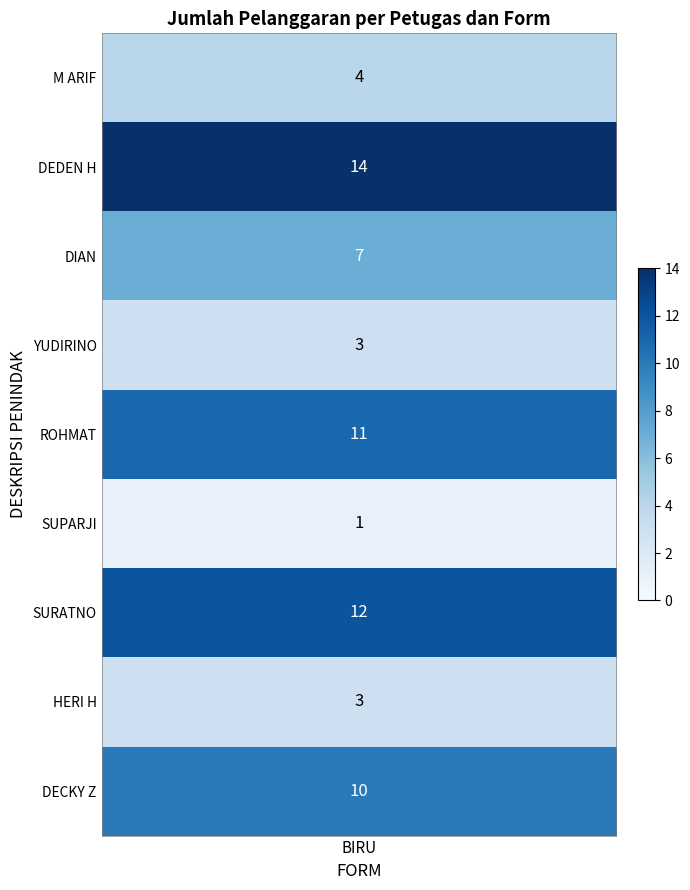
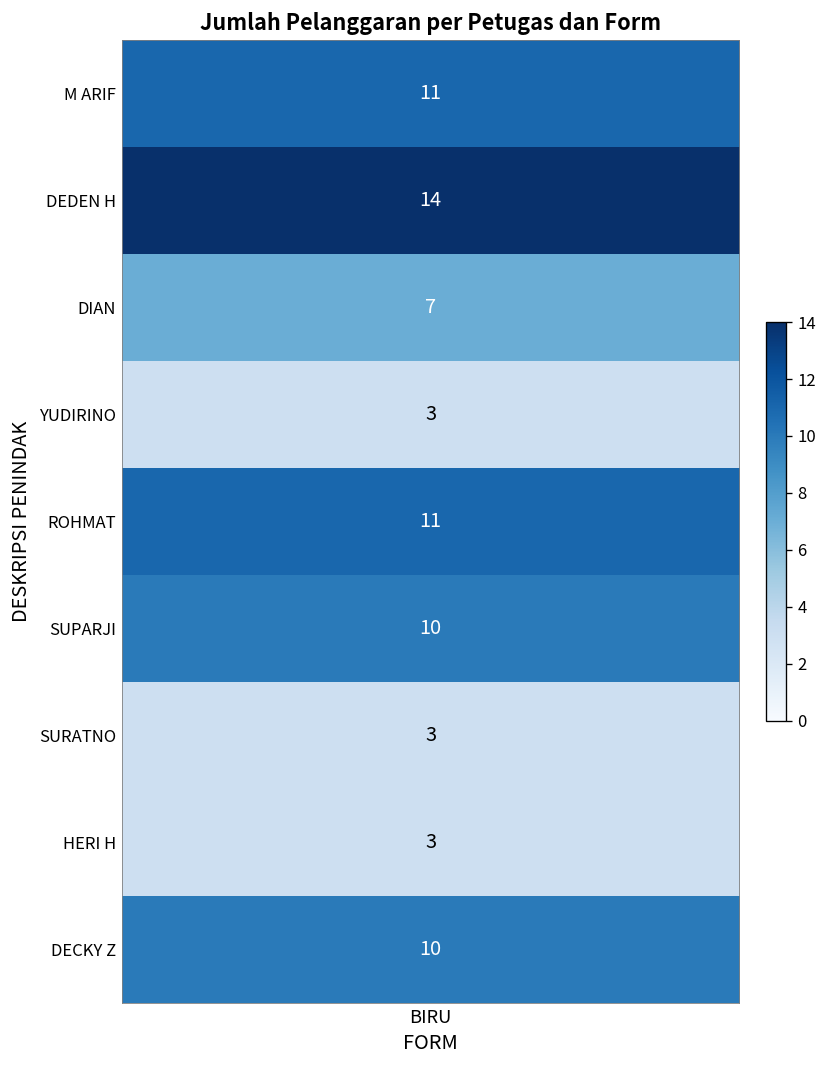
M ARIF, BIRU: 4 -> 11
SUPARJI, BIRU: 1 -> 10
SURATNO, BIRU: 12 -> 3
